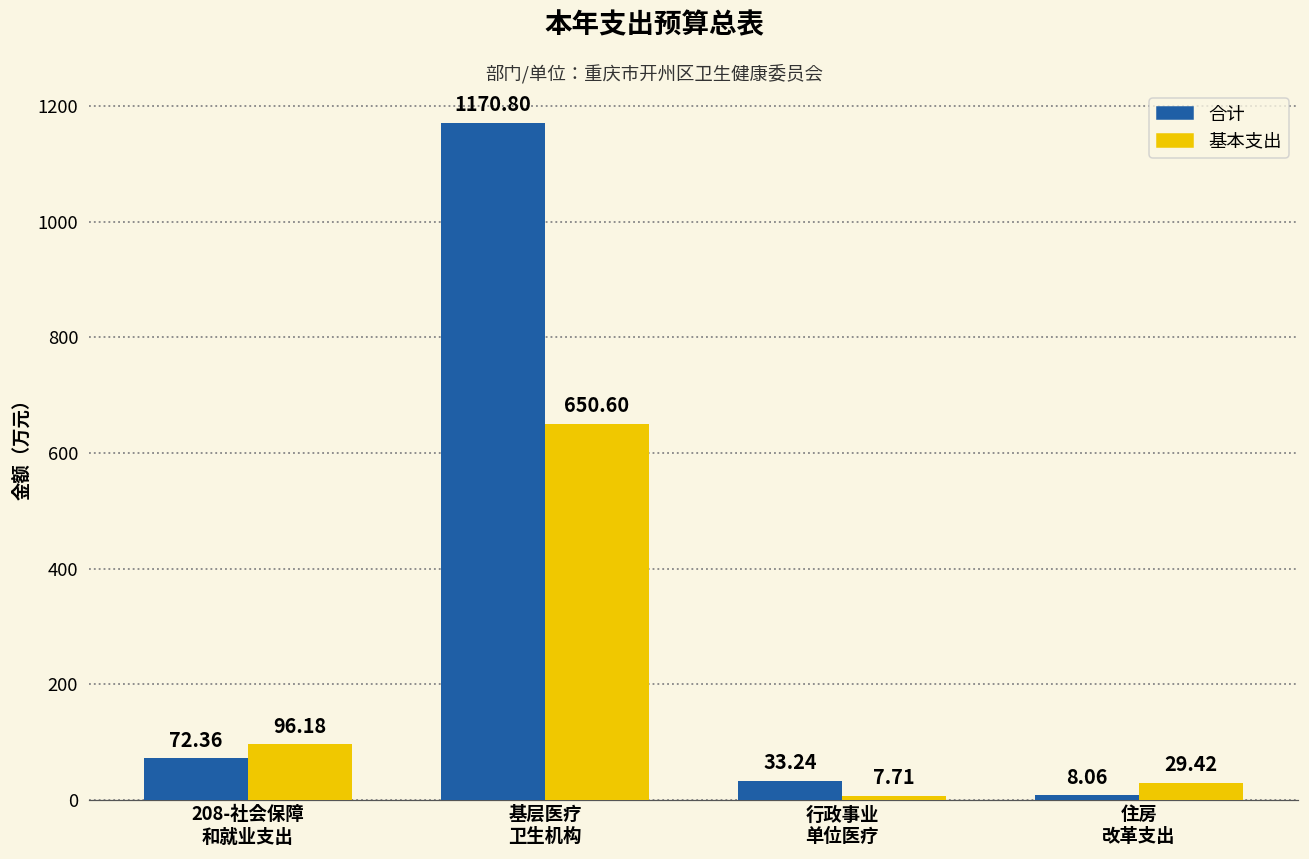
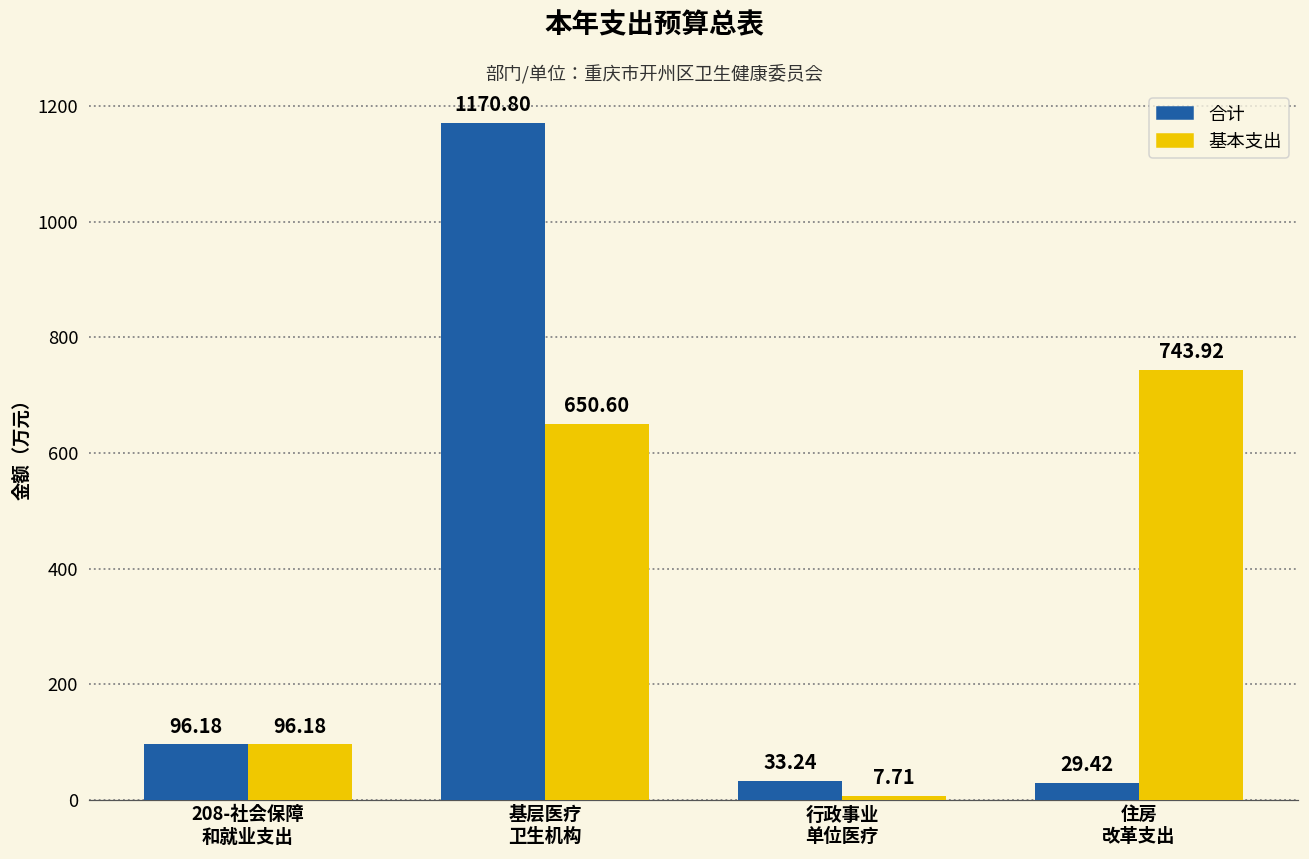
合计, 208-社会保障 和就业支出: 72.36 -> 96.18
合计, 住房 改革支出: 8.06 -> 29.42
基本支出, 住房 改革支出: 29.42 -> 743.92
